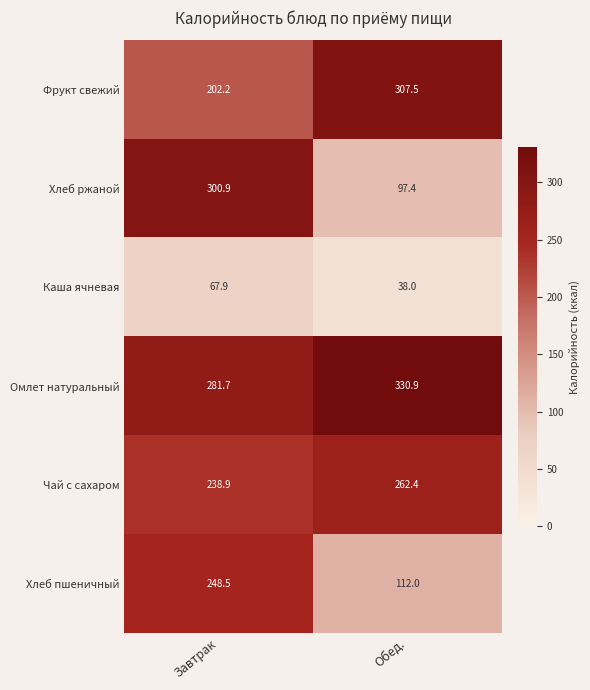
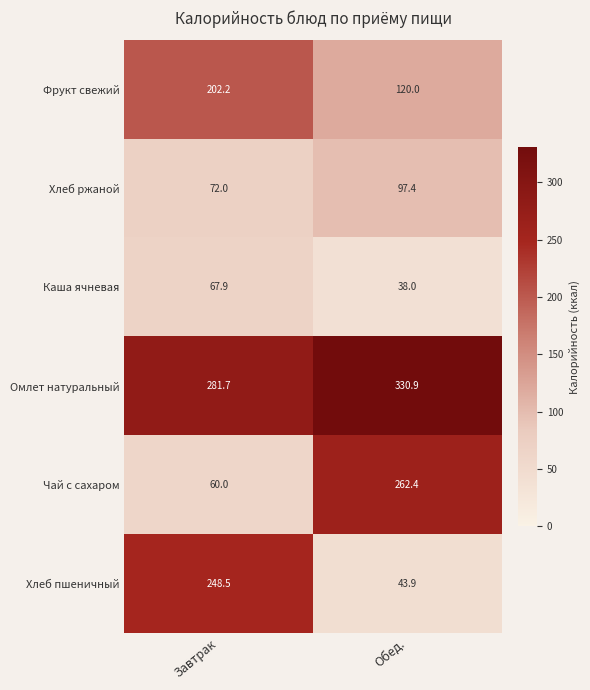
Фрукт свежий, Обед.: 307.5 -> 120.0
Хлеб ржаной, Завтрак: 300.9 -> 72.0
Чай с сахаром, Завтрак: 238.9 -> 60.0
Хлеб пшеничный, Обед.: 112.0 -> 43.9
